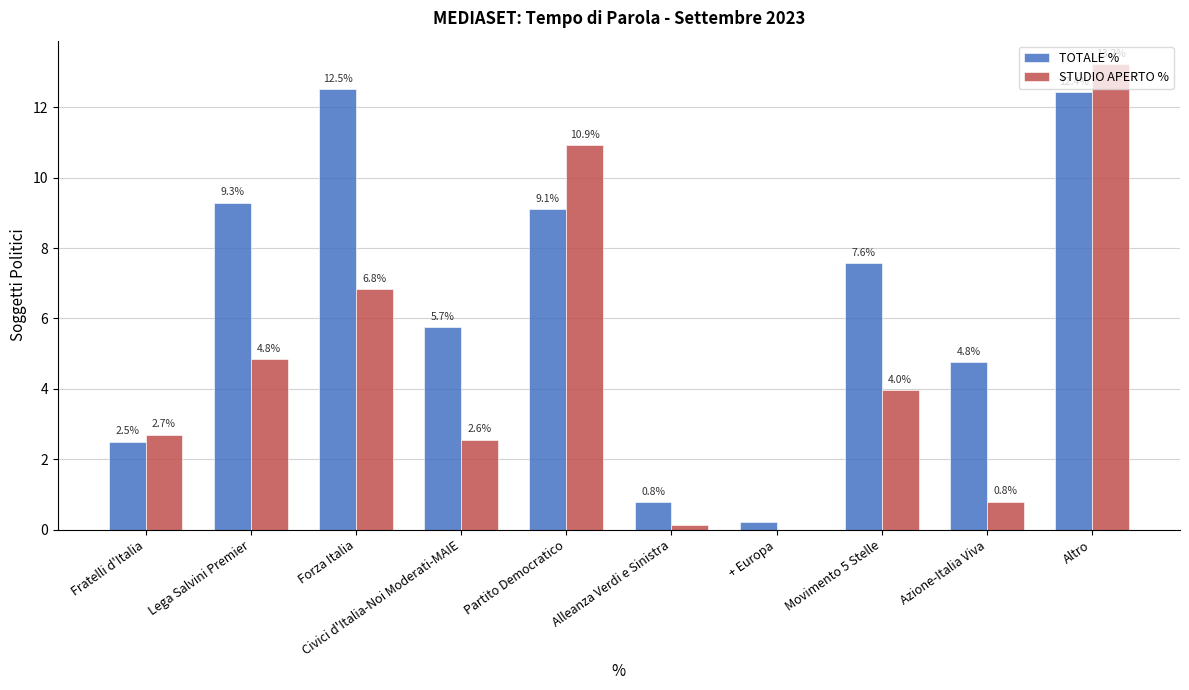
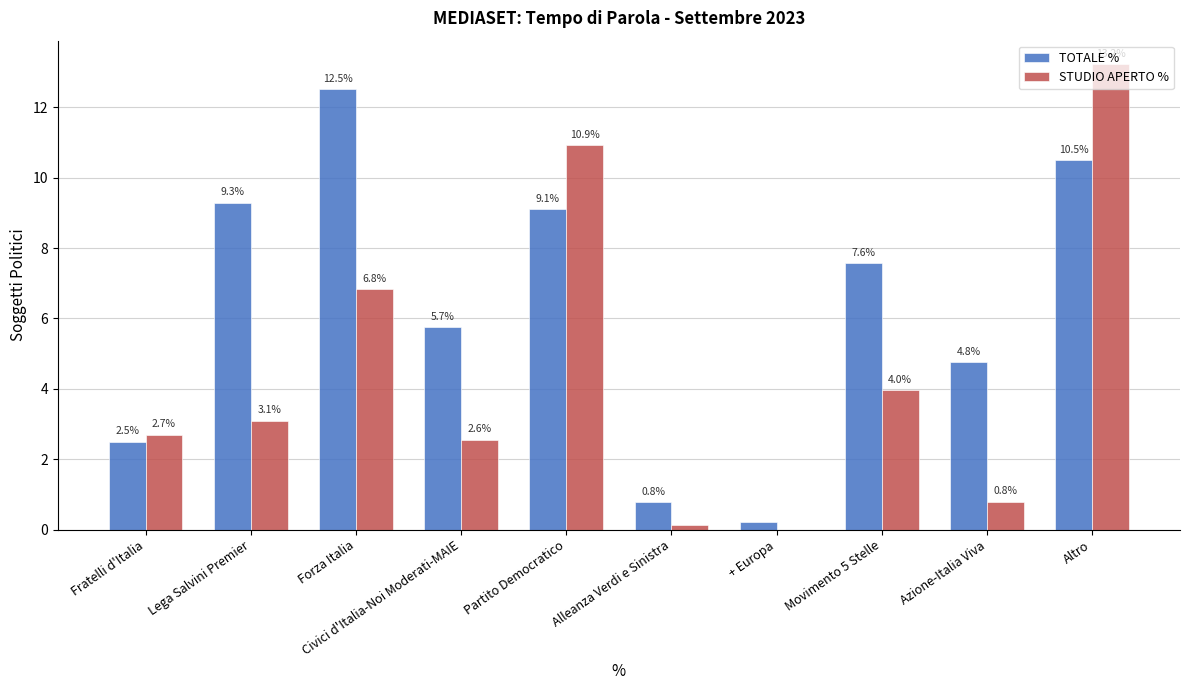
STUDIO APERTO %, Lega Salvini Premier: 4.8% -> 3.1%
TOTALE %, Altro: 12.4 -> 10.5
